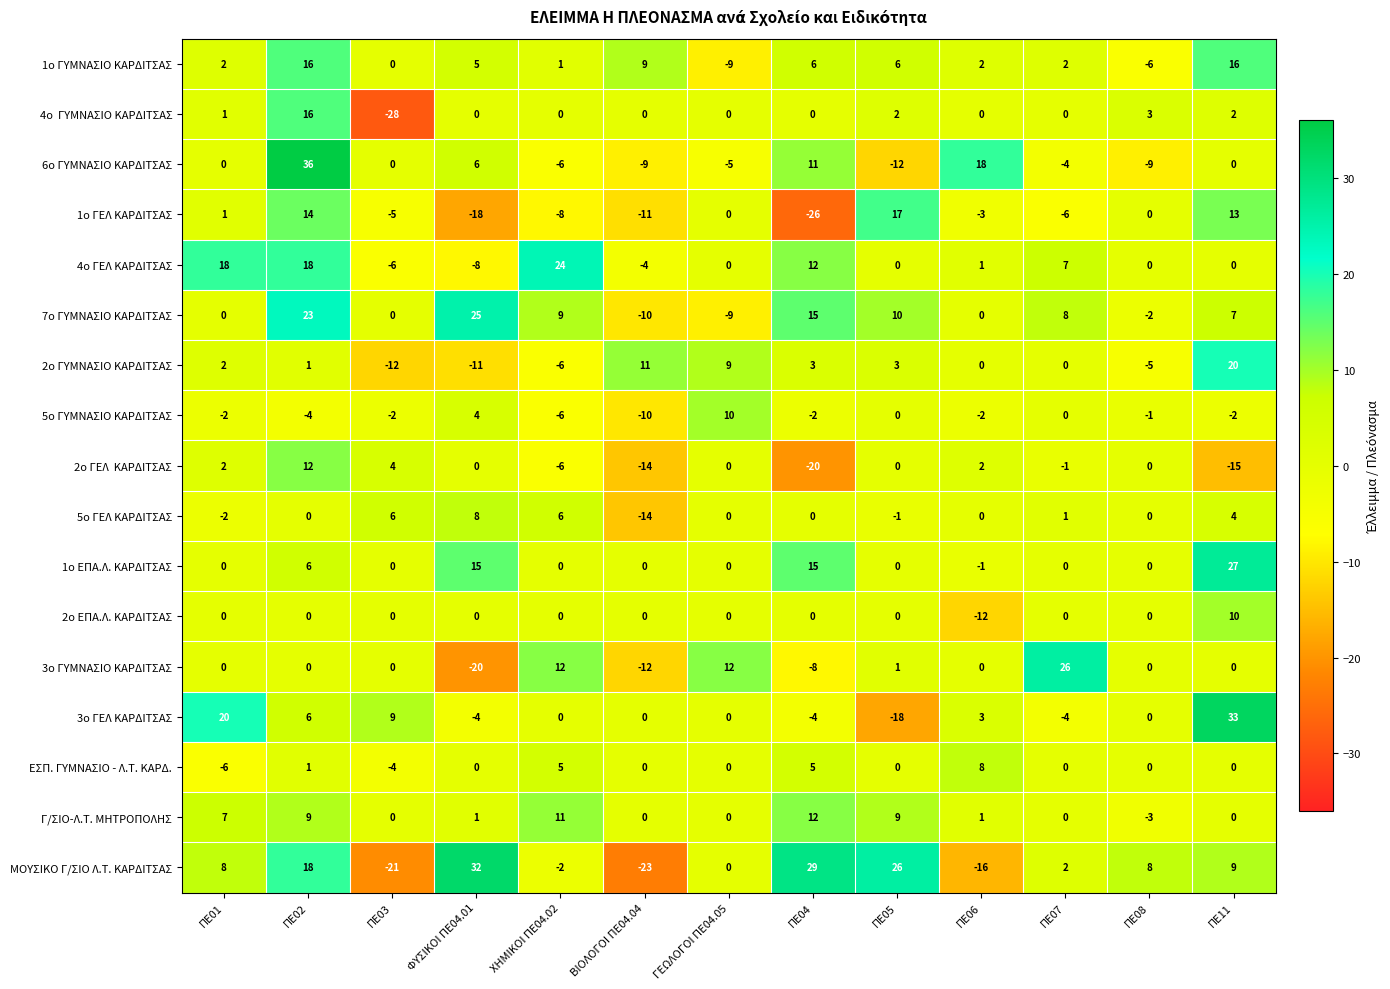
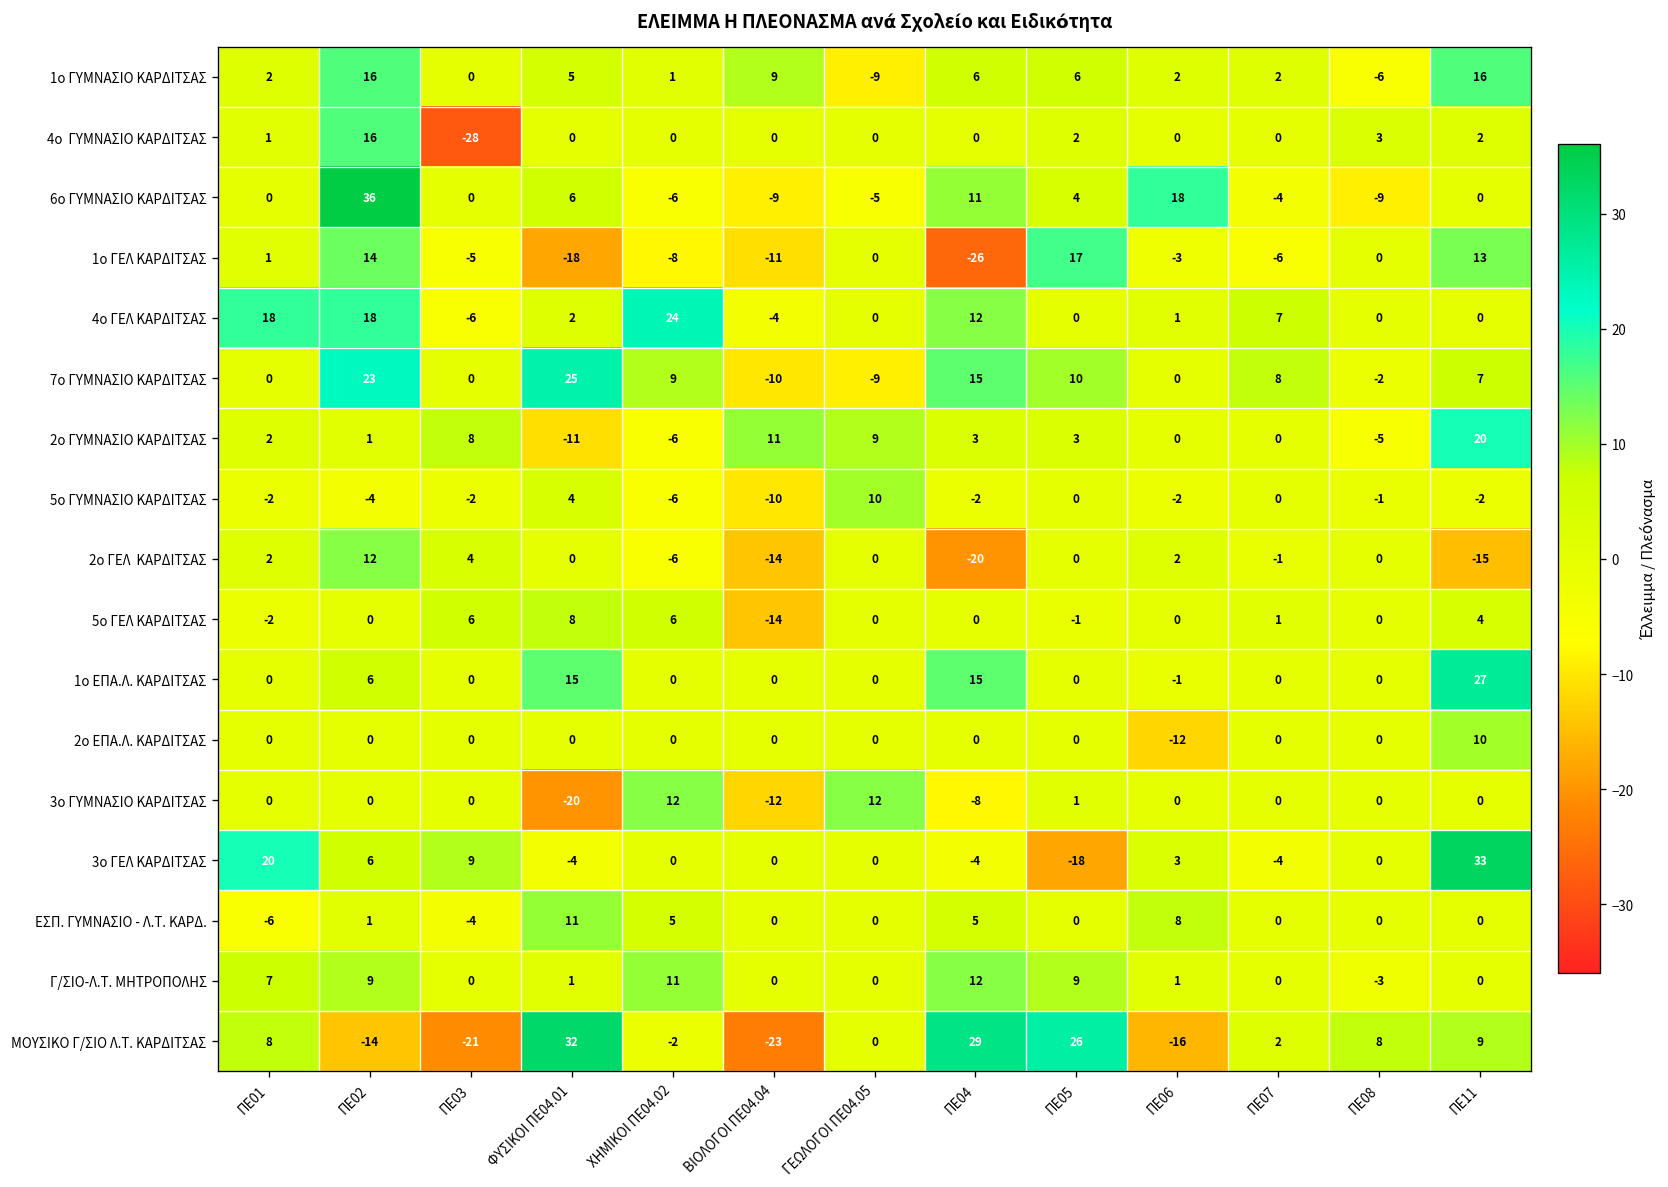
6ο ΓΥΜΝΑΣΙΟ ΚΑΡΔΙΤΣΑΣ, ΠΕ05: -12 -> 4
4ο ΓΕΛ ΚΑΡΔΙΤΣΑΣ, ΦΥΣΙΚΟΙ ΠΕ04.01: -8 -> 2
2ο ΓΥΜΝΑΣΙΟ ΚΑΡΔΙΤΣΑΣ, ΠΕ03: -12 -> 8
3ο ΓΥΜΝΑΣΙΟ ΚΑΡΔΙΤΣΑΣ, ΠΕ07: 26 -> 0
ΕΣΠ. ΓΥΜΝΑΣΙΟ - Λ.Τ. ΚΑΡΔ., ΦΥΣΙΚΟΙ ΠΕ04.01: 0 -> 11
ΜΟΥΣΙΚΟ Γ/ΣΙΟ Λ.Τ. ΚΑΡΔΙΤΣΑΣ, ΠΕ02: 18 -> -14
